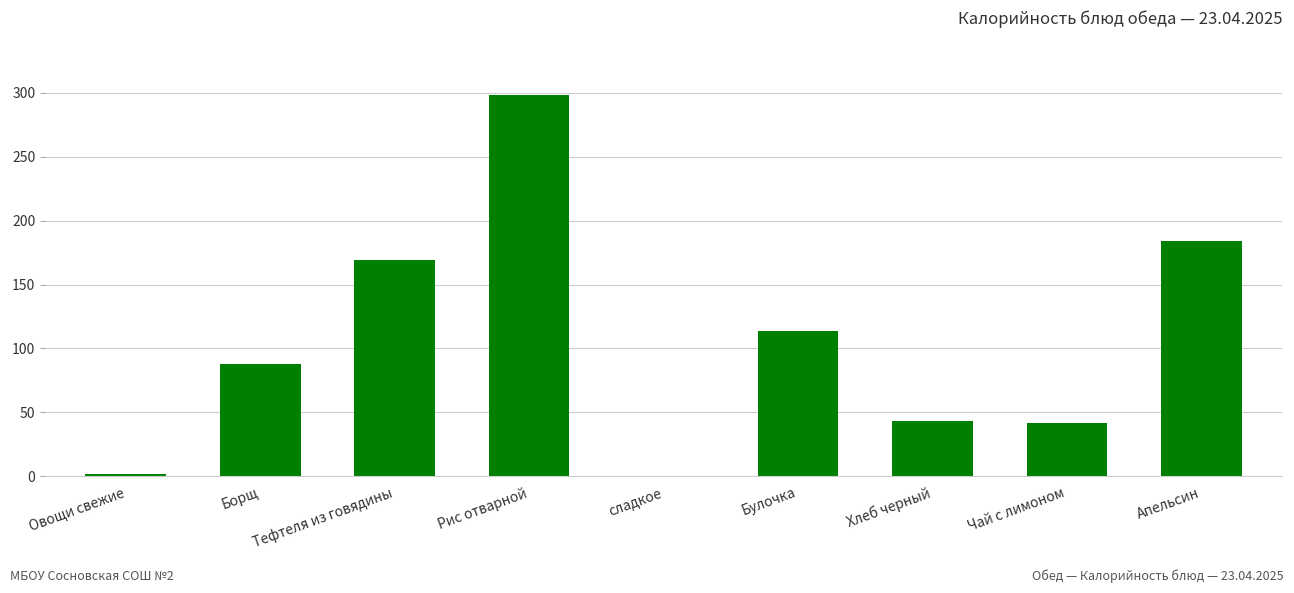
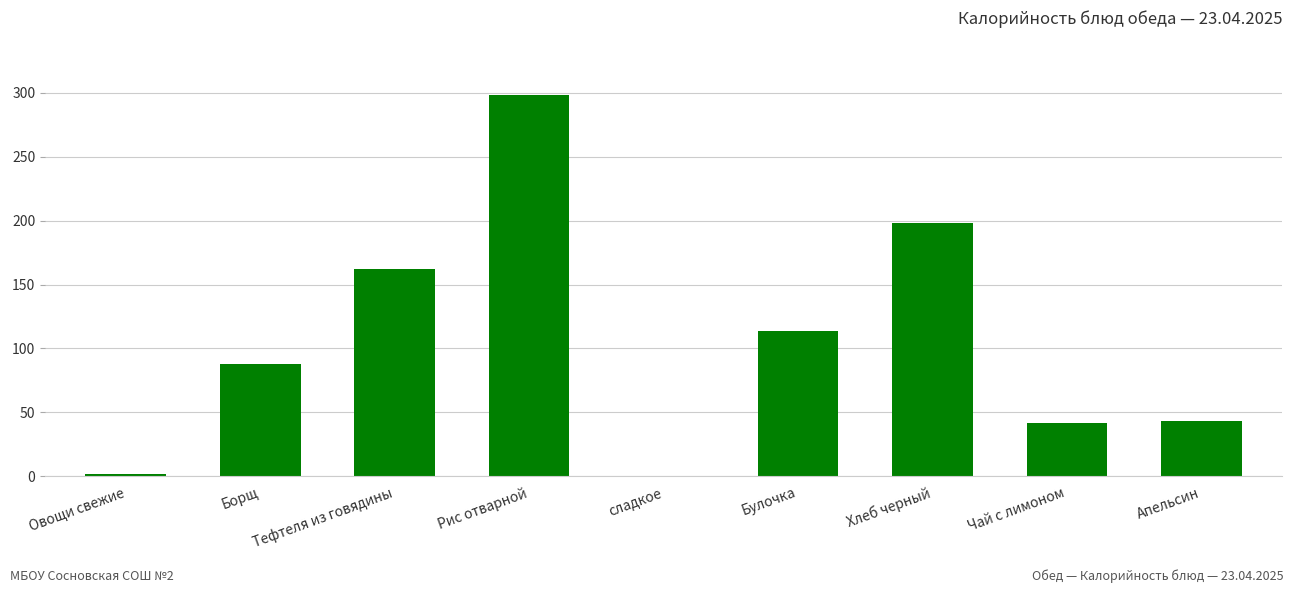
Тефтеля из говядины: 169 -> 162
Хлеб черный: 44 -> 198
Апельсин: 184 -> 43
